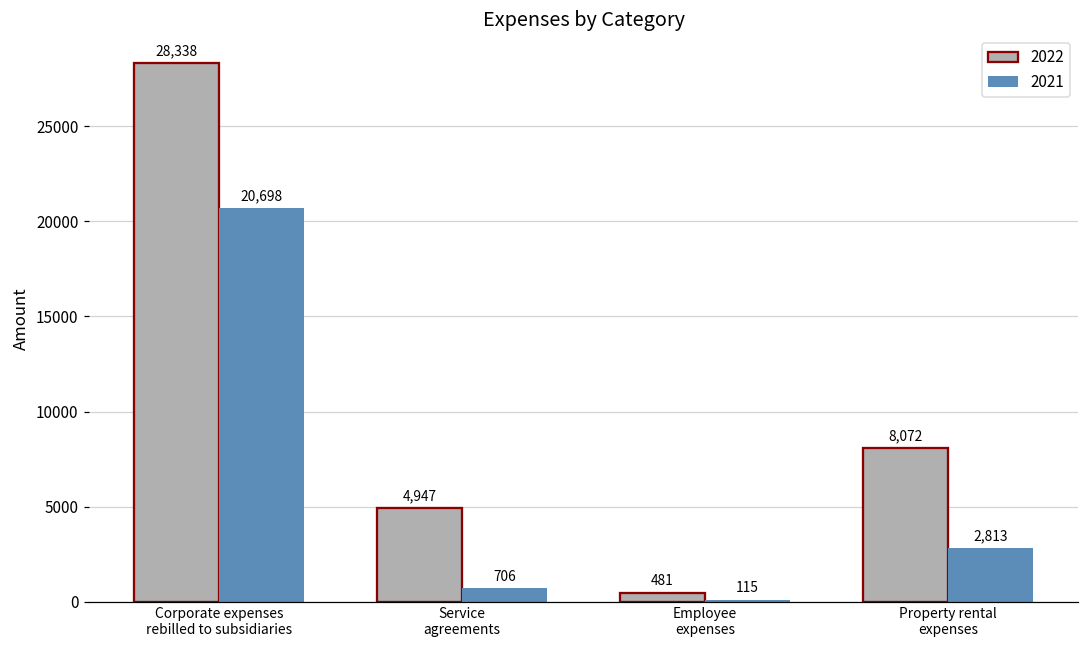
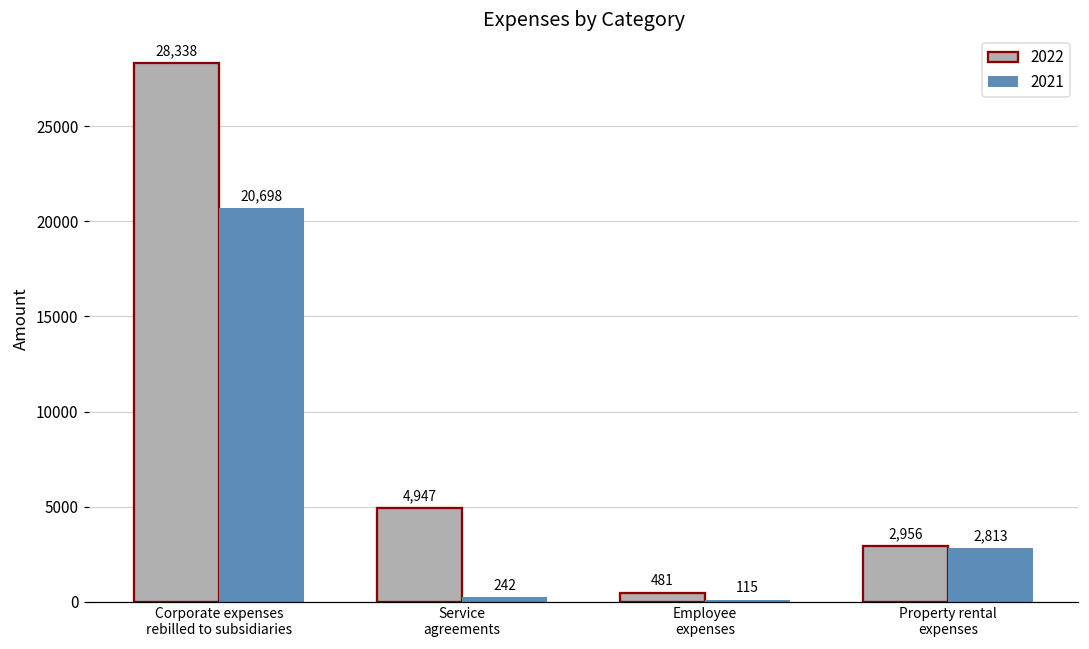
2021, Service agreements: 706 -> 242
2022, Property rental expenses: 8,072 -> 2,956
